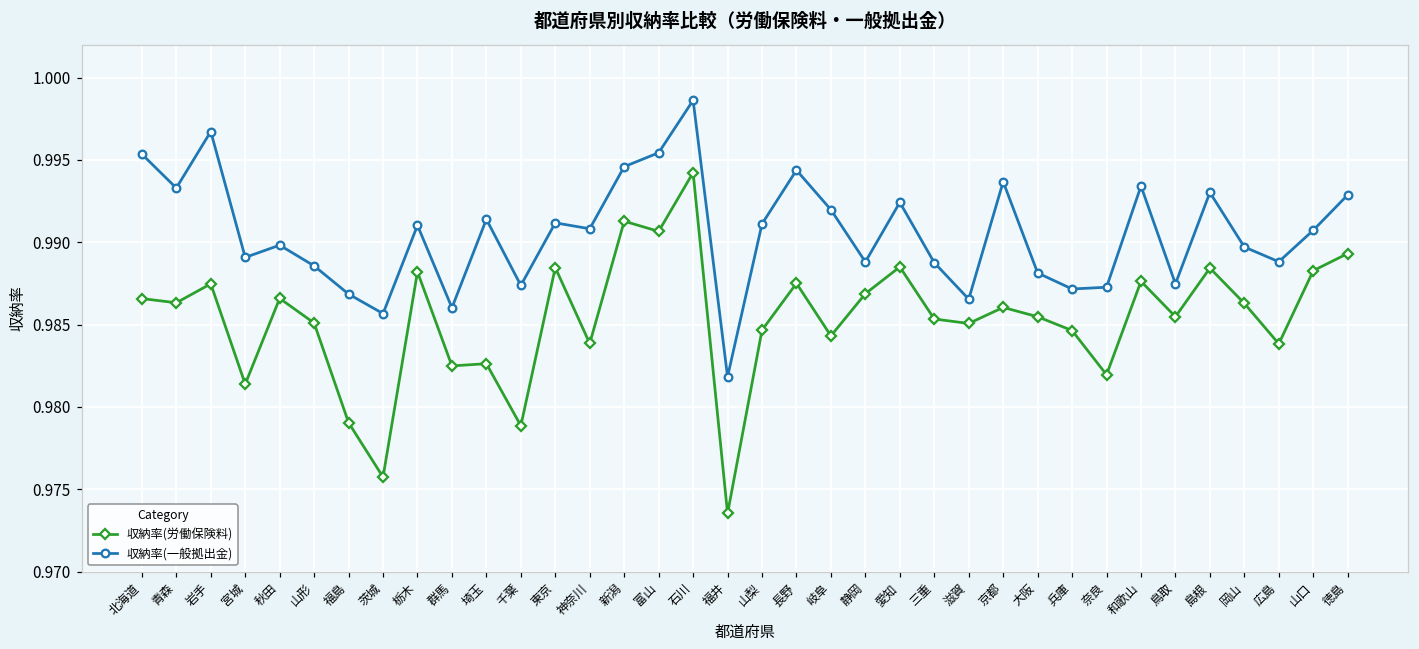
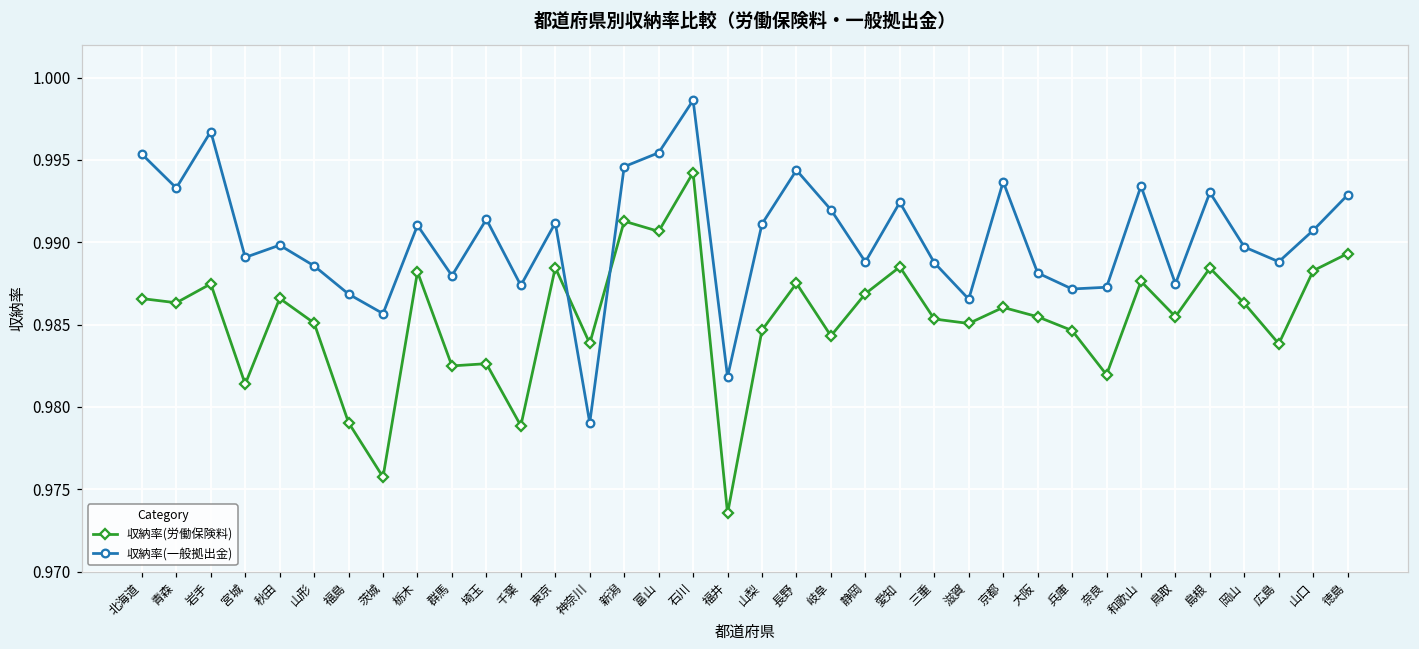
収納率(一般拠出金), 群馬: 0.9860 -> 0.9880
収納率(一般拠出金), 神奈川: 0.9908 -> 0.9790
